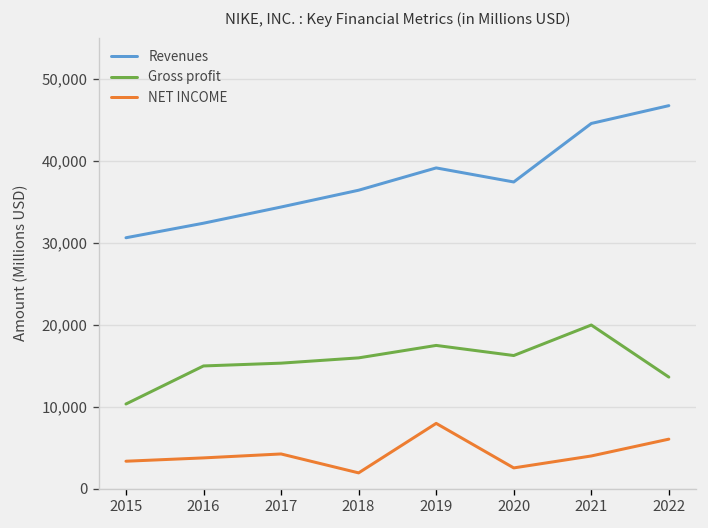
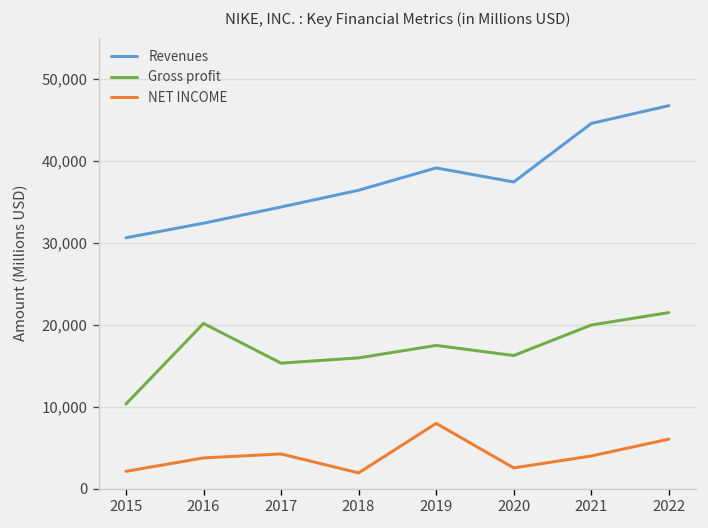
NET INCOME, 2015: 3,000 -> 2,000
Gross profit, 2016: 15,000 -> 20,000
Gross profit, 2022: 14,000 -> 21,000
